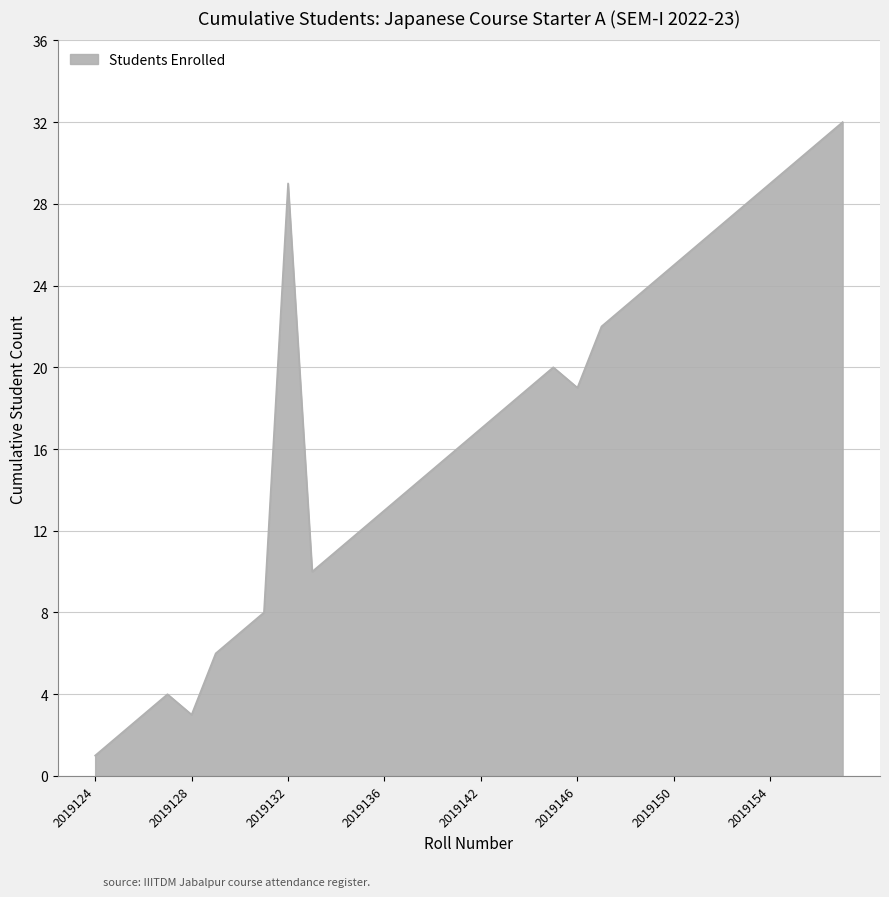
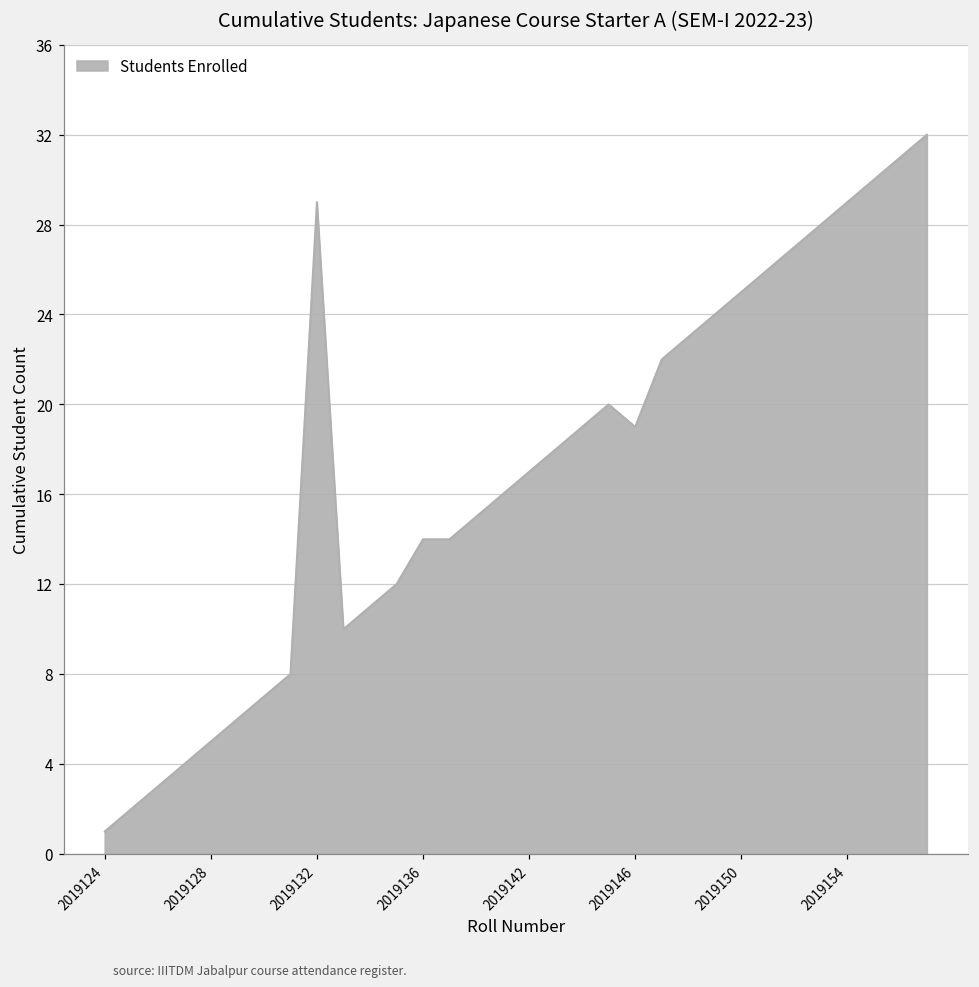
2019128: 3 -> 5
2019136: 13 -> 14
